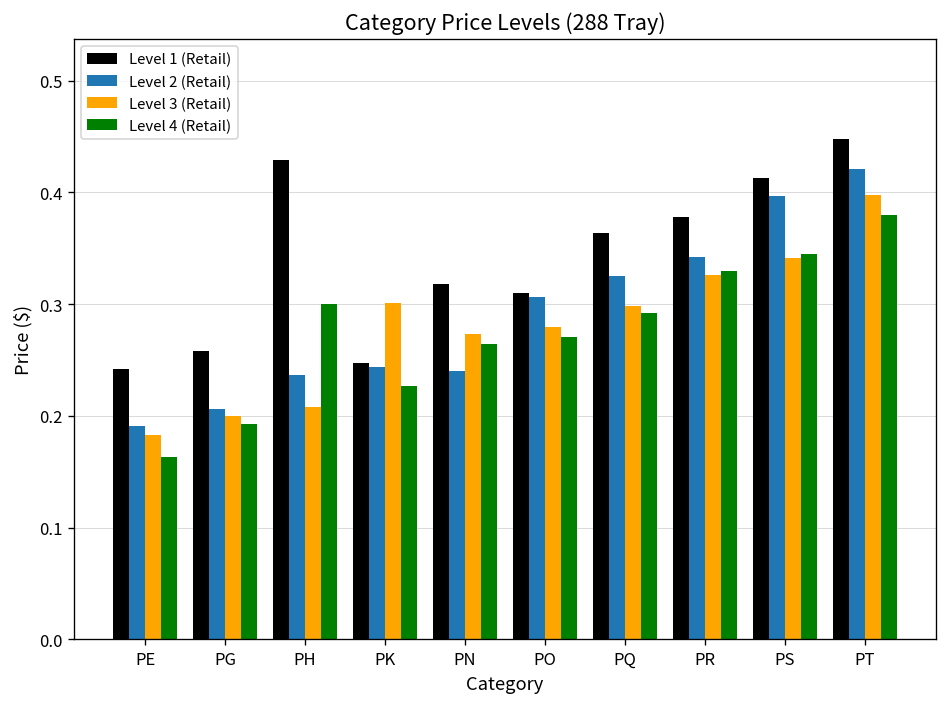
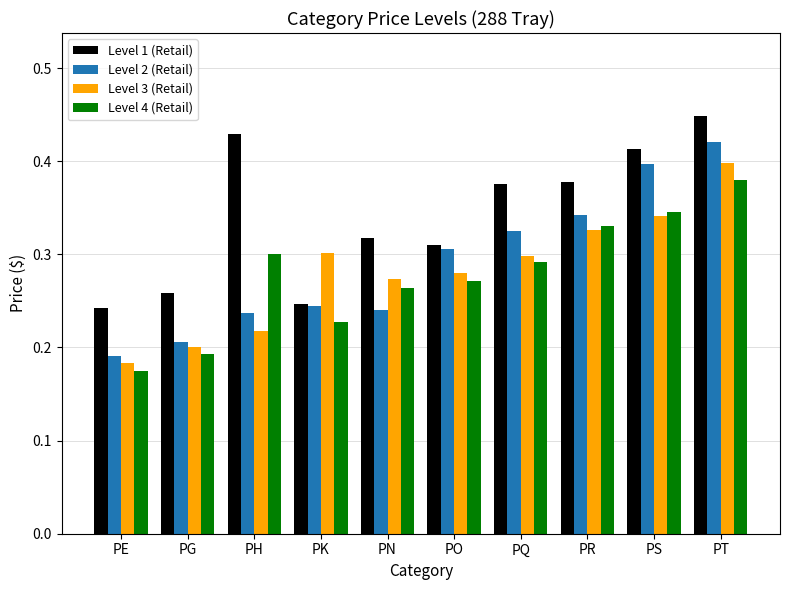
Level 4 (Retail), PE: 0.16 -> 0.18
Level 3 (Retail), PH: 0.21 -> 0.22
Level 1 (Retail), PQ: 0.36 -> 0.38
